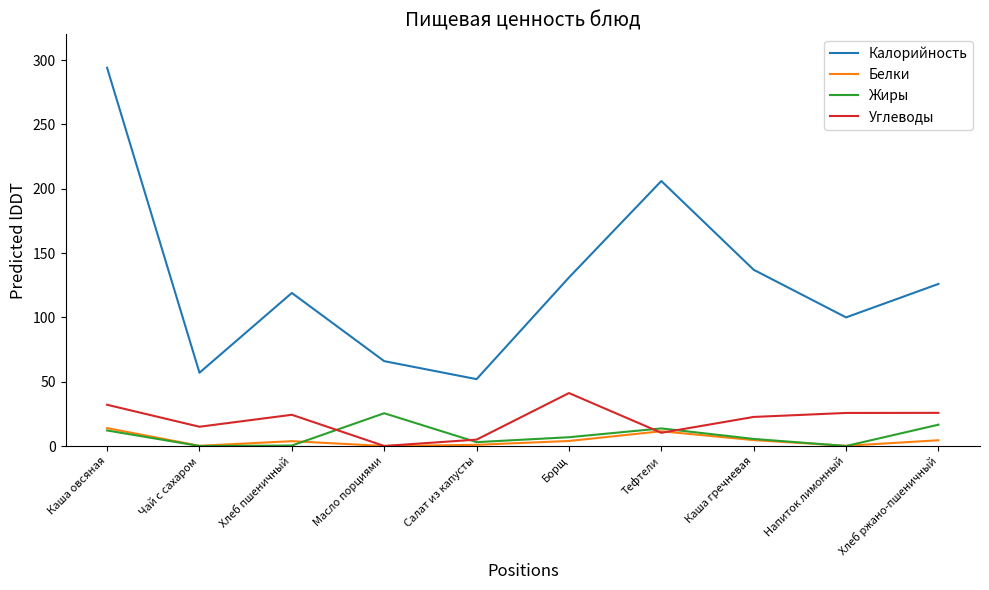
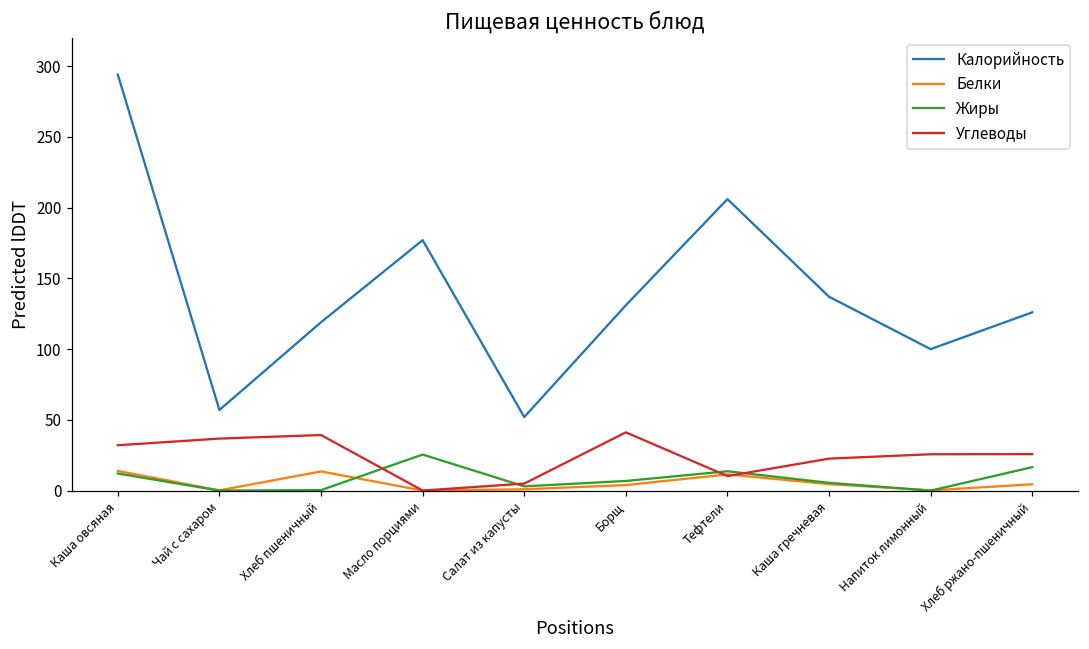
Углеводы, Чай с сахаром: 15 -> 37
Белки, Хлеб пшеничный: 4 -> 14
Углеводы, Хлеб пшеничный: 24 -> 39
Калорийность, Масло порциями: 66 -> 177
